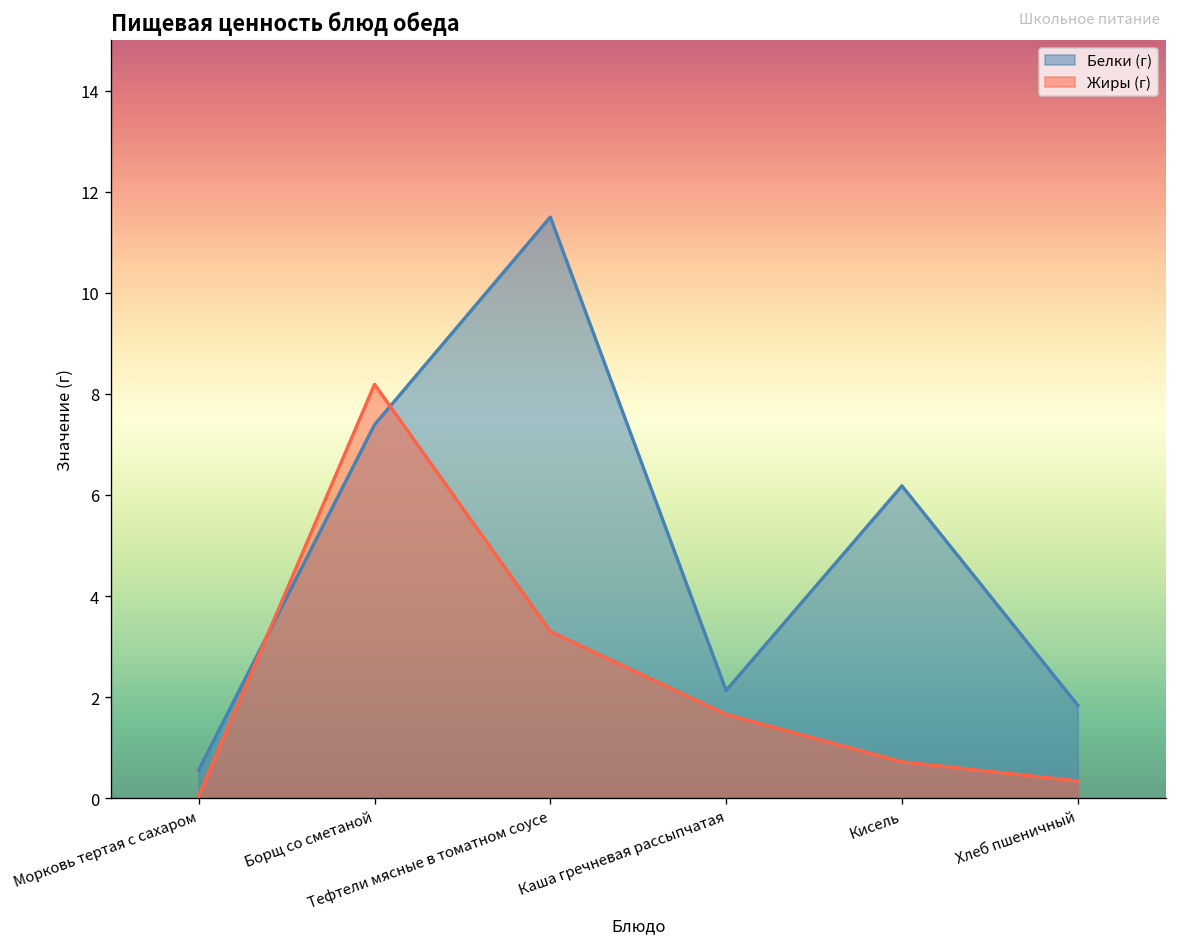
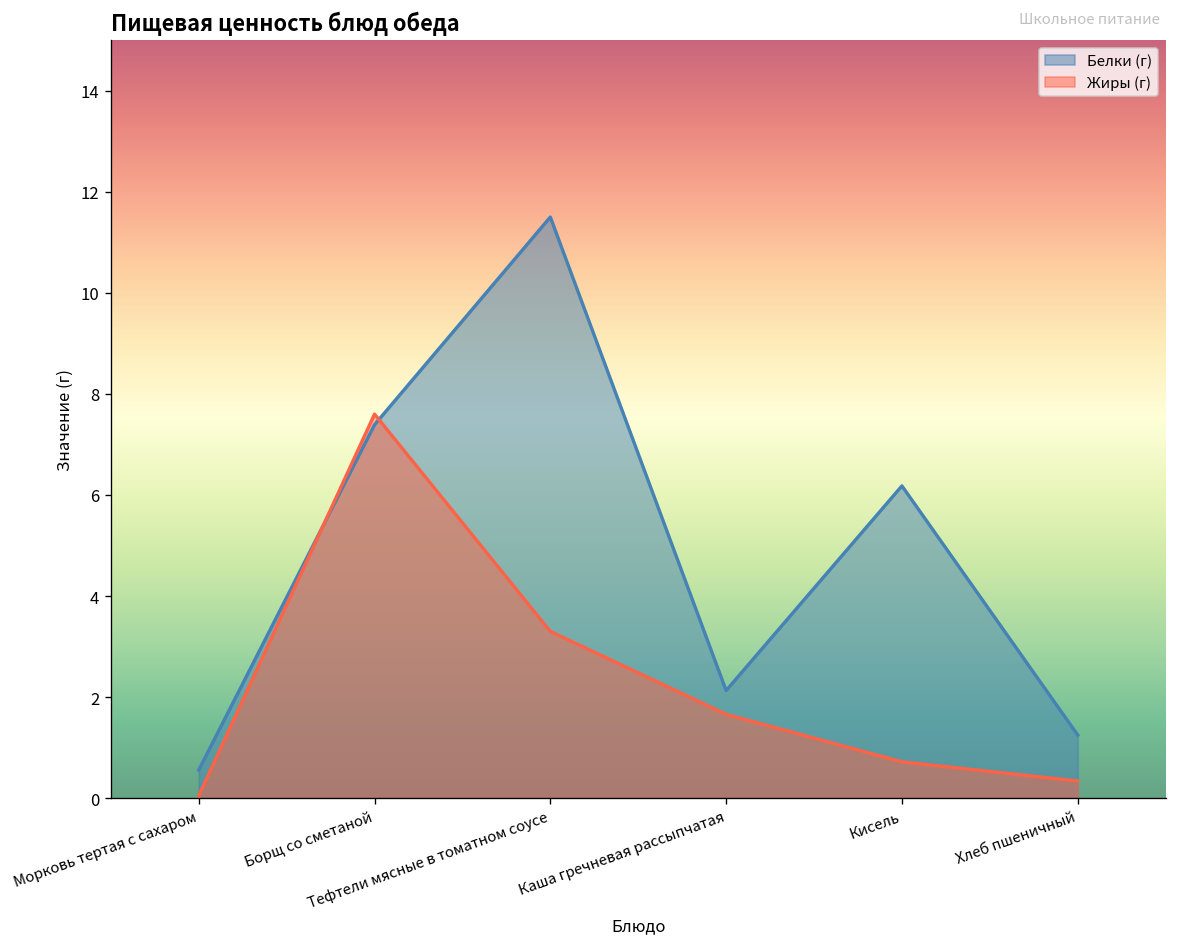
Жиры (г), Борщ со сметаной: 8.2 -> 7.6
Белки (г), Хлеб пшеничный: 1.8 -> 1.3
